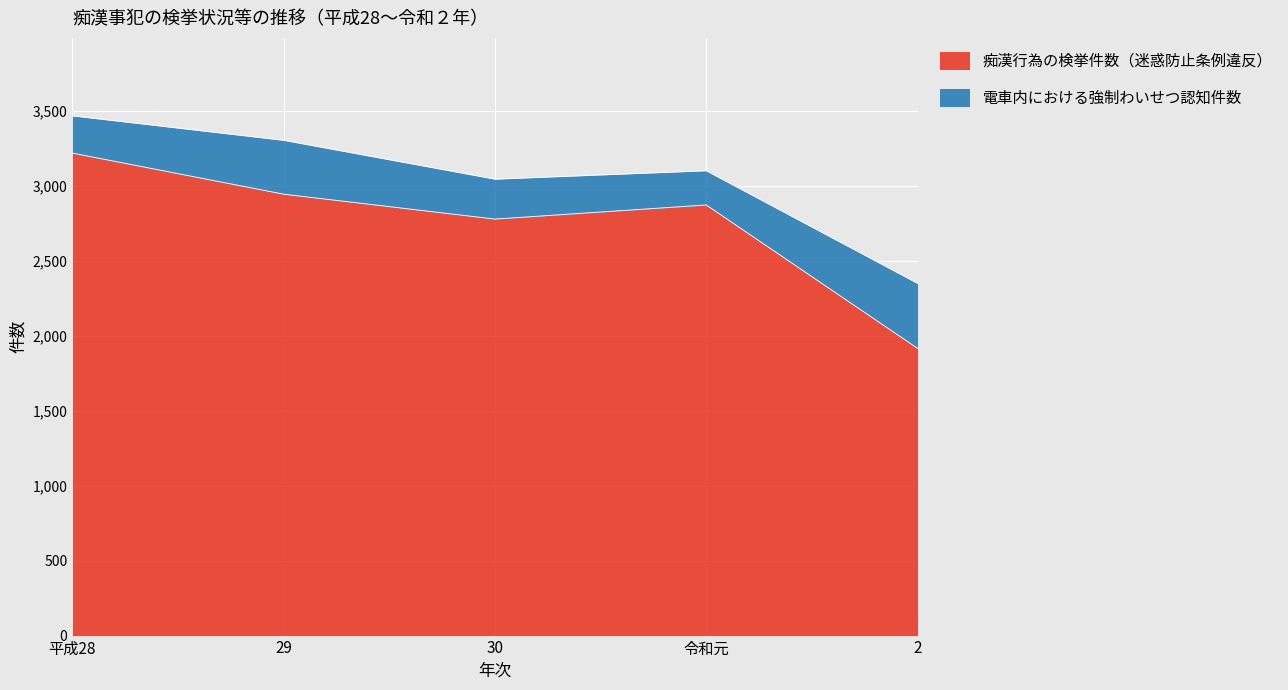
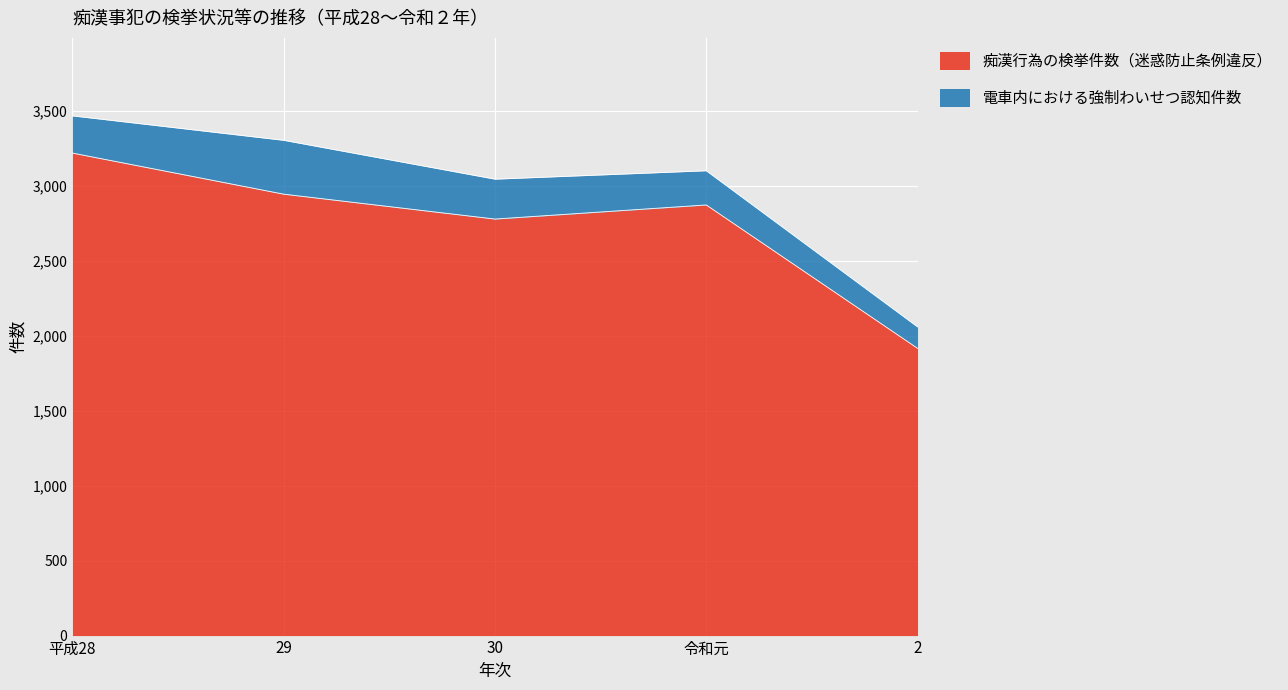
電車内における強制わいせつ認知件数, 2: 430 -> 140
